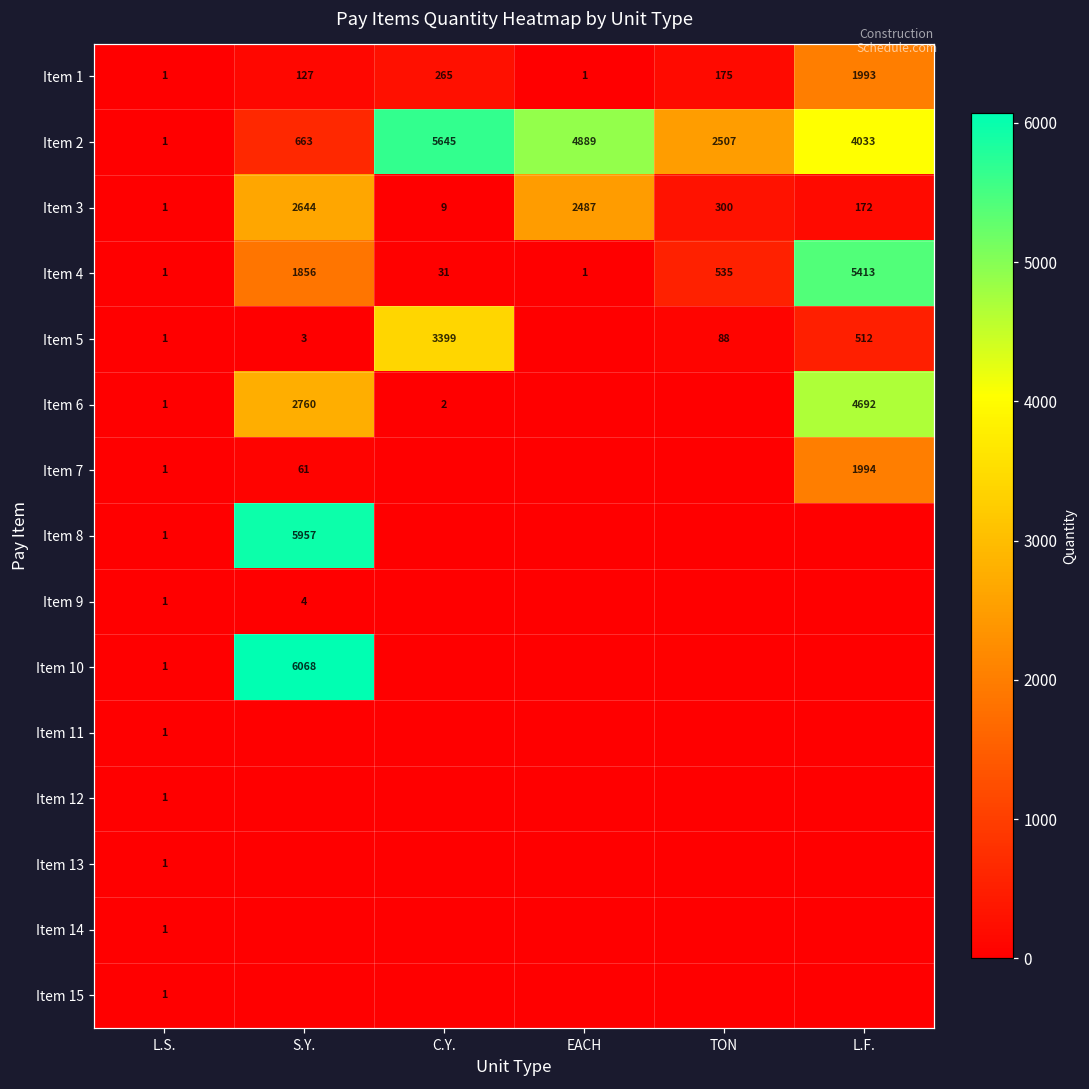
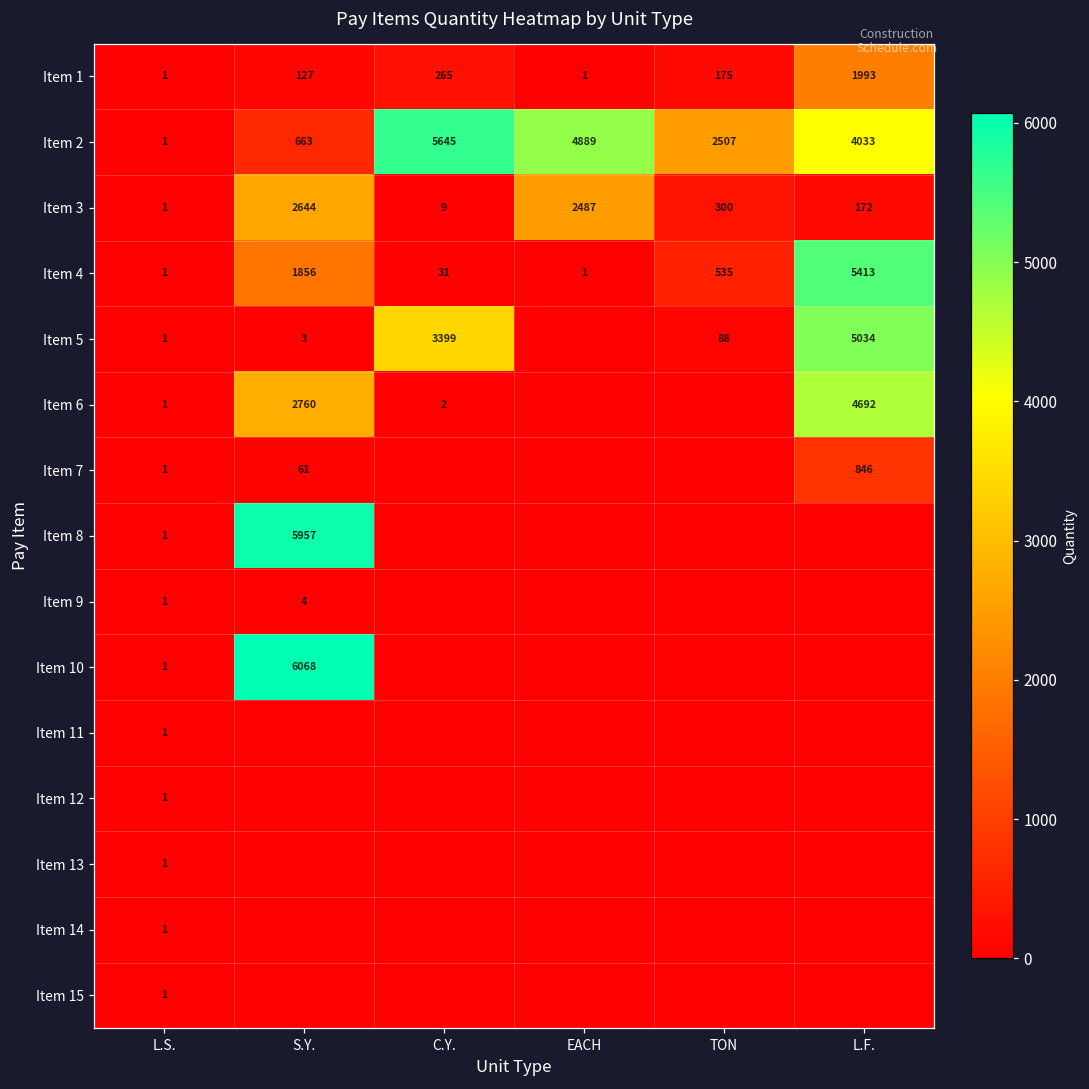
Item 5, L.F.: 512 -> 5034
Item 7, L.F.: 1994 -> 846
